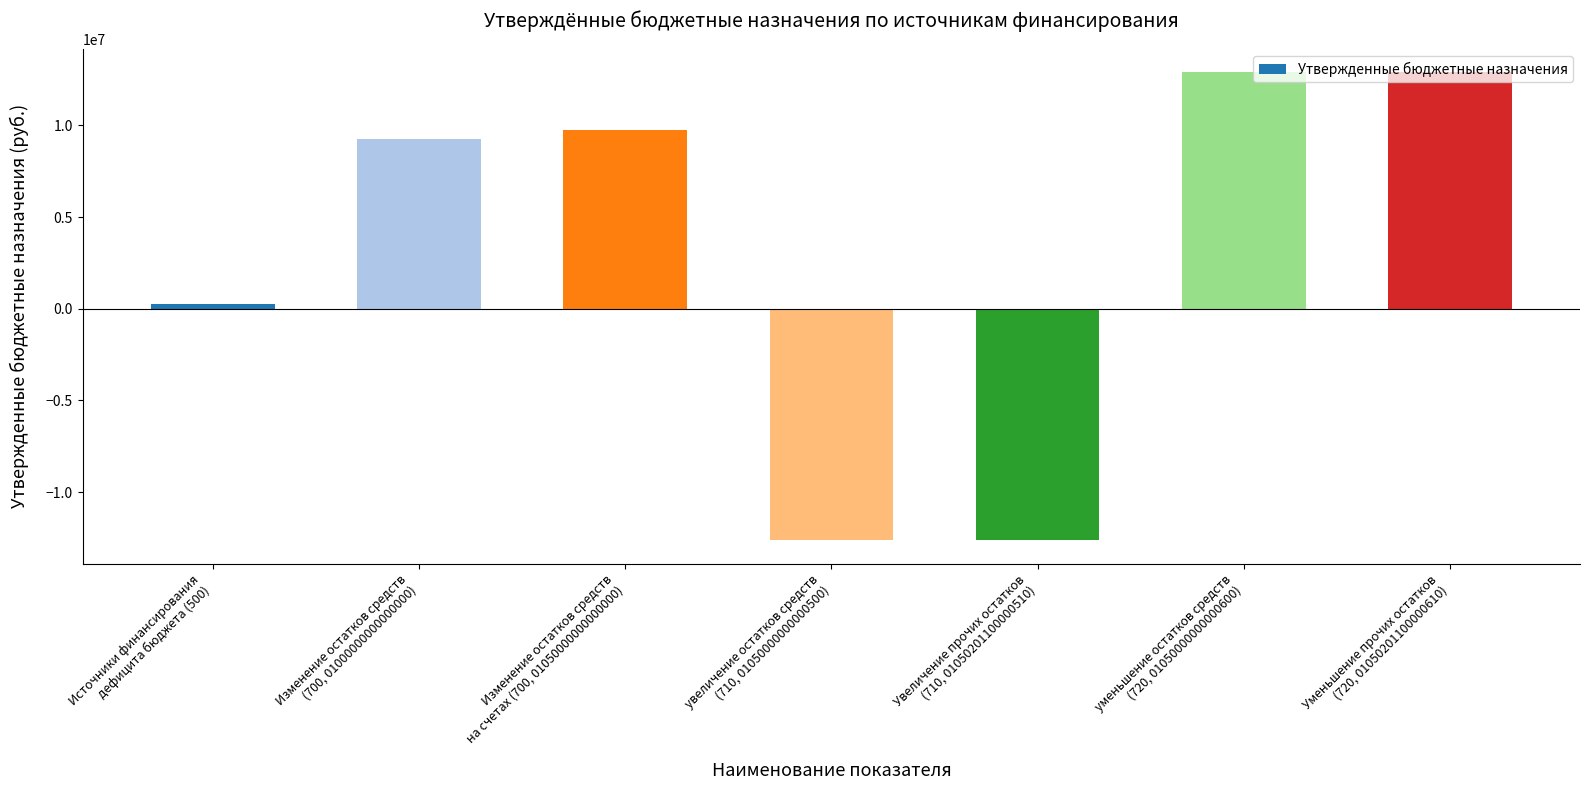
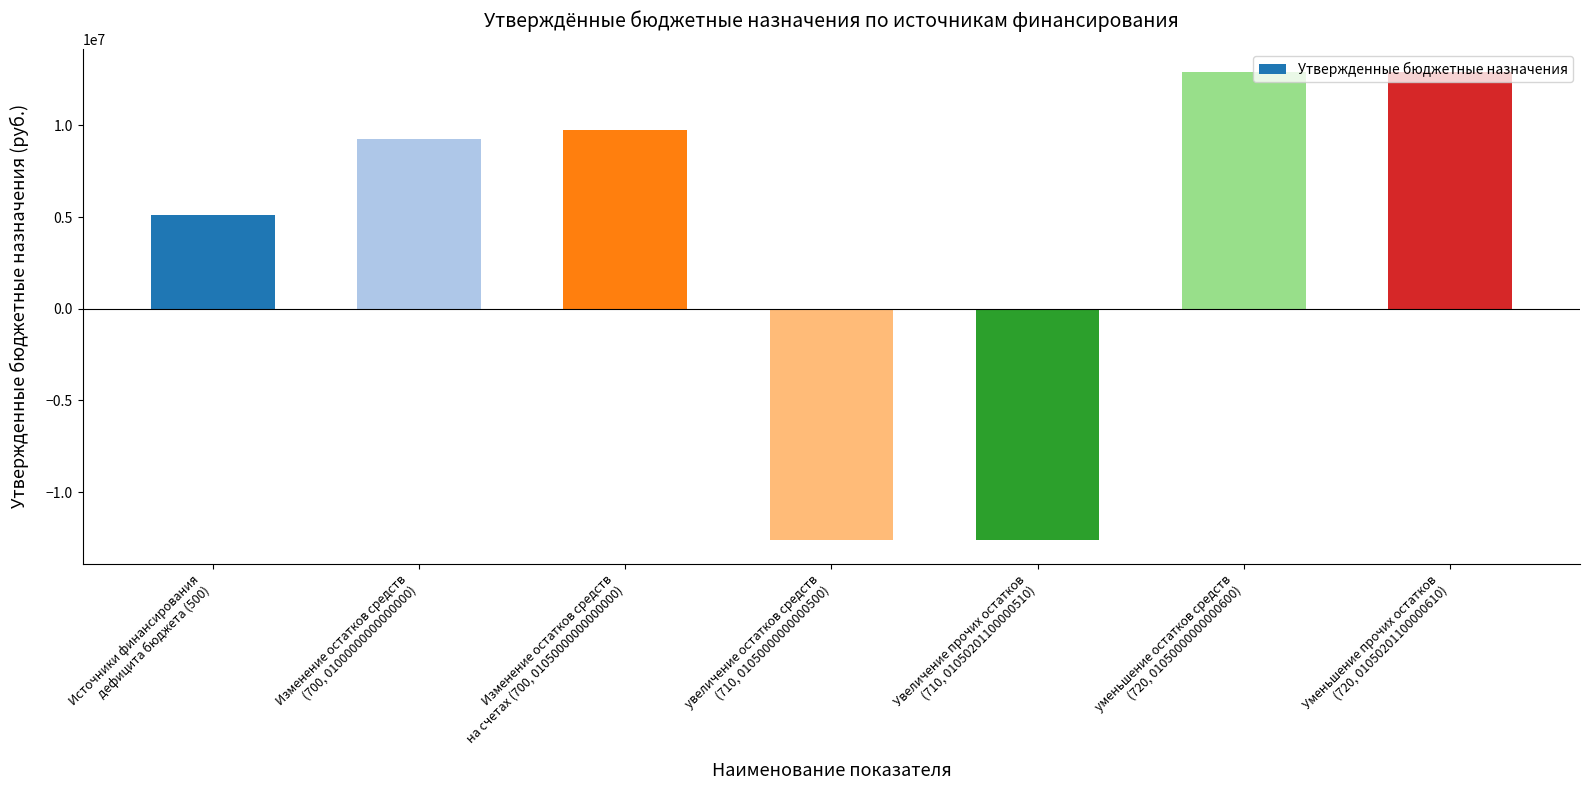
Источники финансирования дефицита бюджета (500): 300000 -> 5100000
